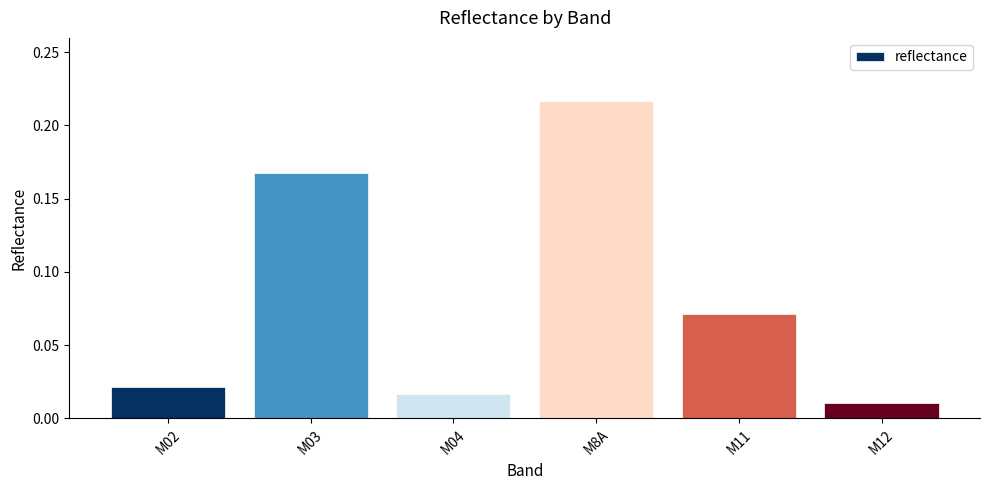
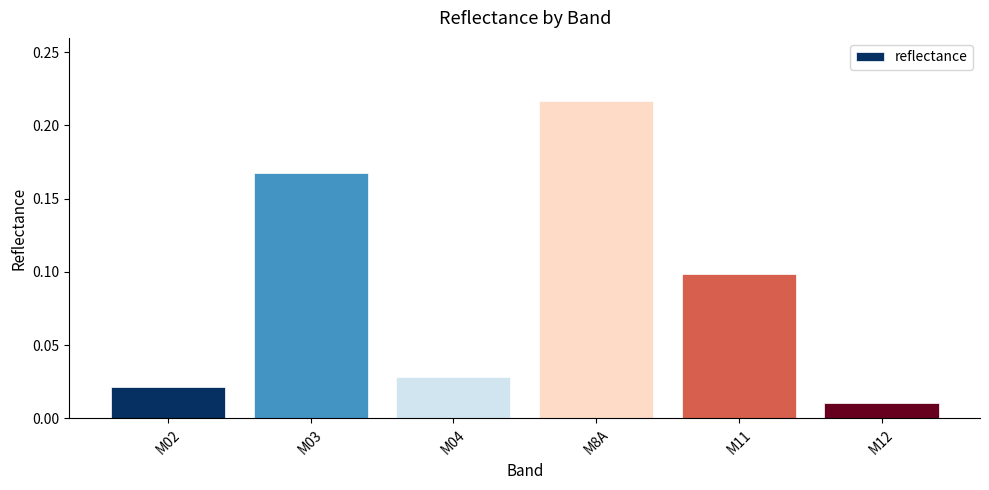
M04: 0.017 -> 0.028
M11: 0.072 -> 0.098
